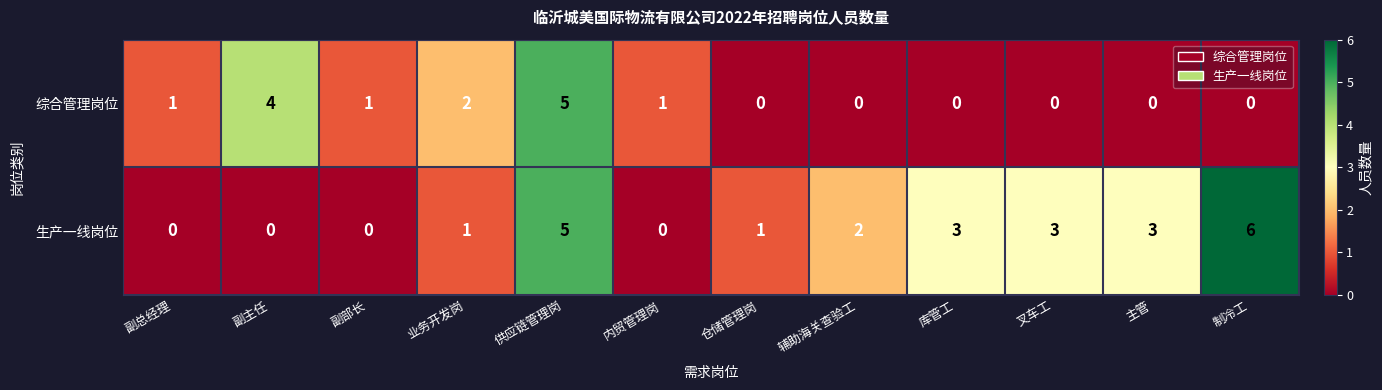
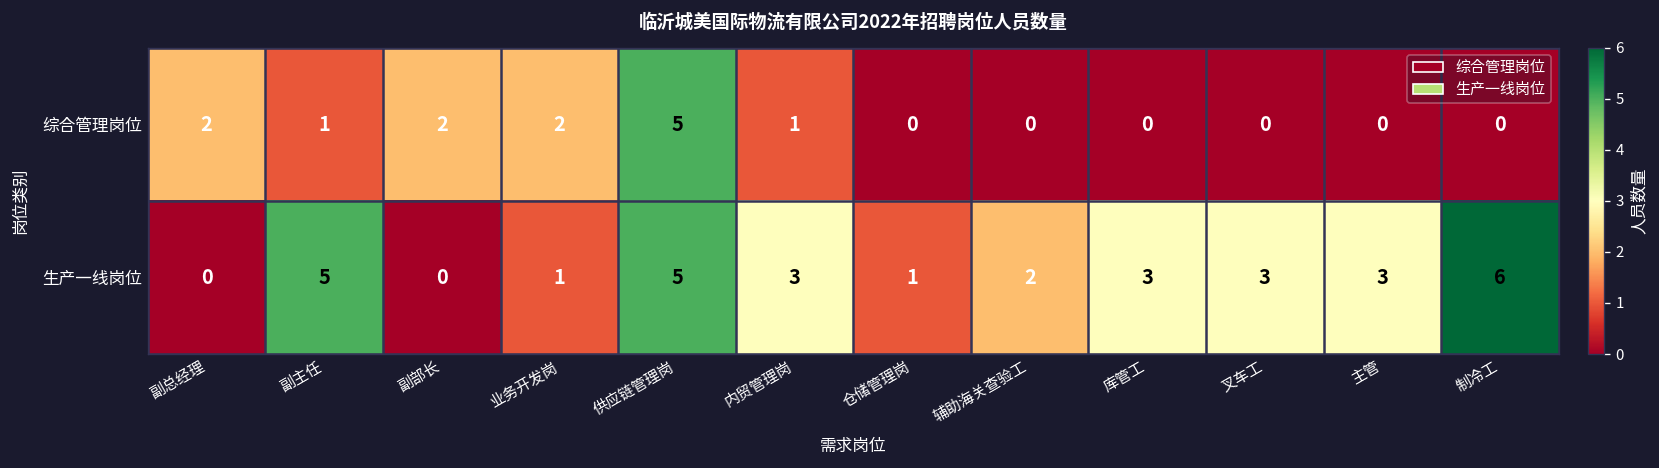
综合管理岗位, 副总经理: 1 -> 2
综合管理岗位, 副主任: 4 -> 1
综合管理岗位, 副部长: 1 -> 2
生产一线岗位, 副主任: 0 -> 5
生产一线岗位, 内贸管理岗: 0 -> 3
